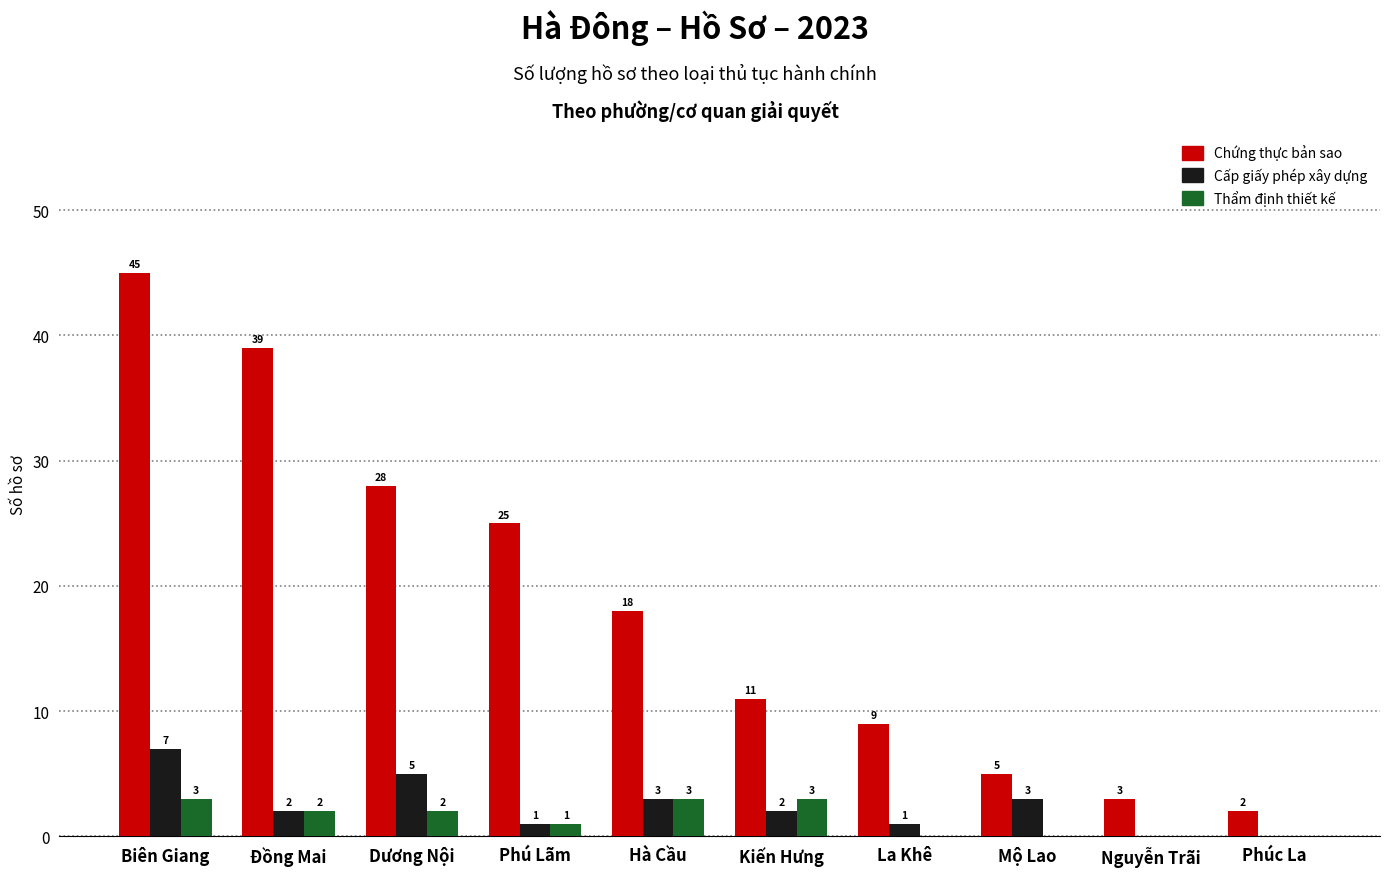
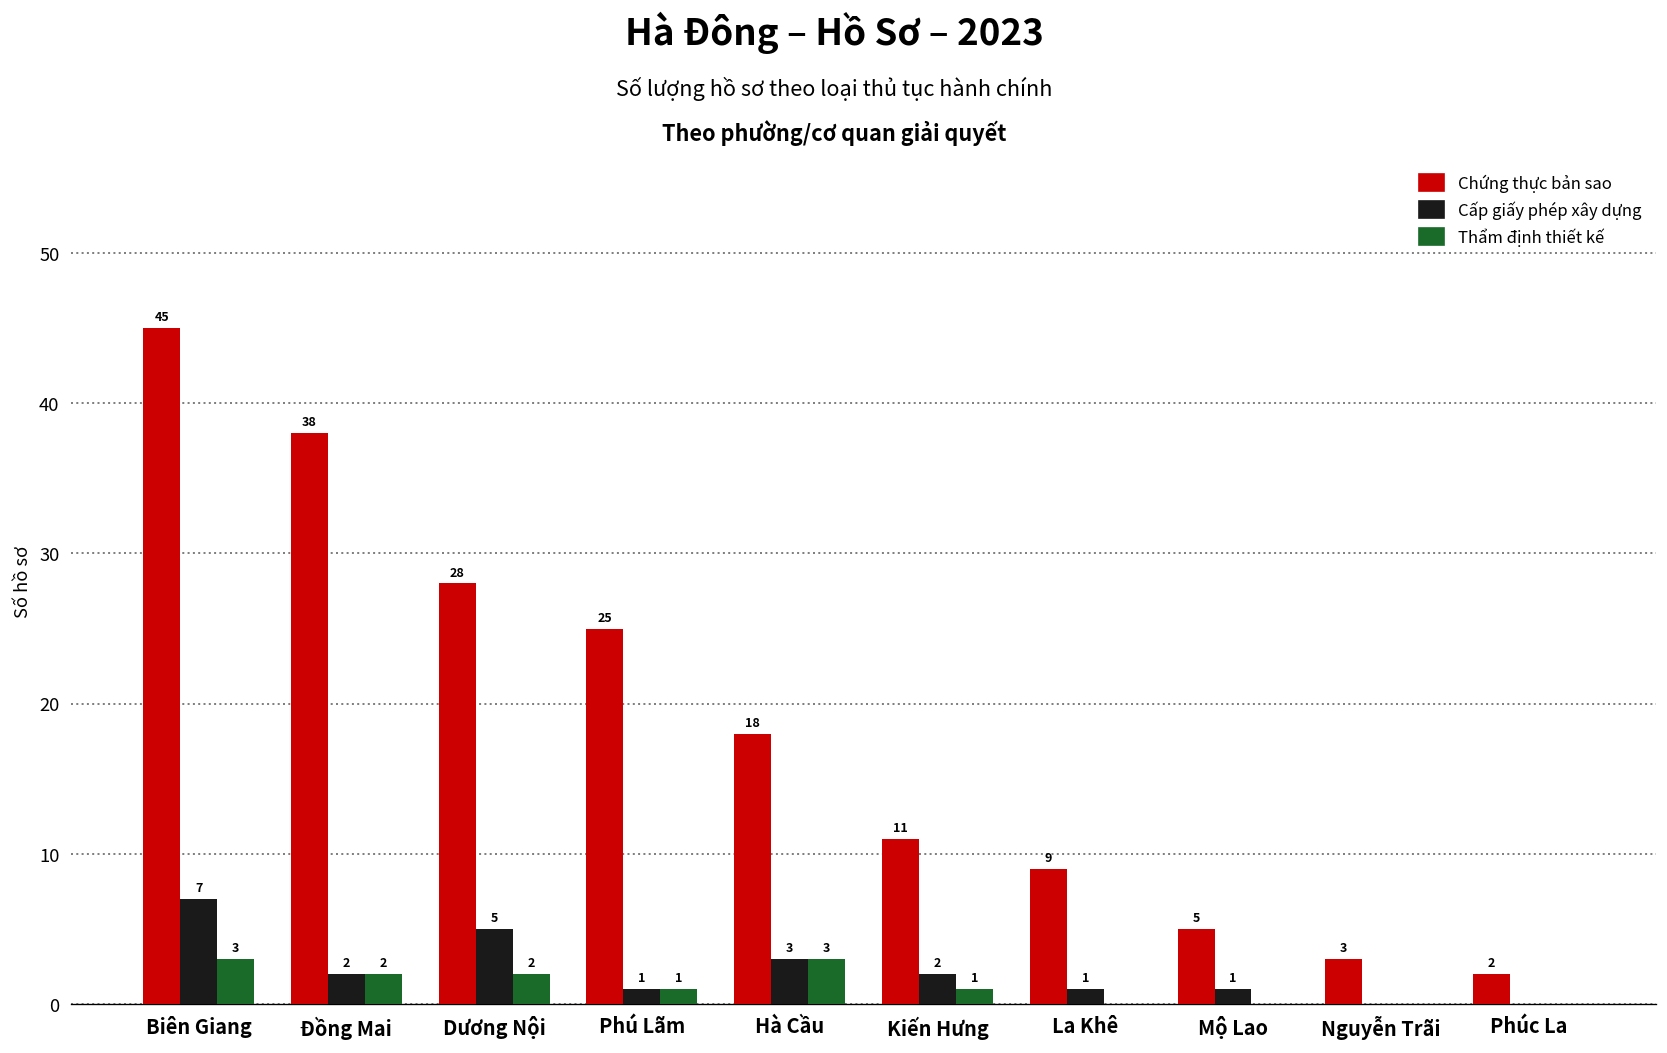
Chứng thực bản sao, Đồng Mai: 39 -> 38
Thẩm định thiết kế, Kiến Hưng: 3 -> 1
Cấp giấy phép xây dựng, Mộ Lao: 3 -> 1
